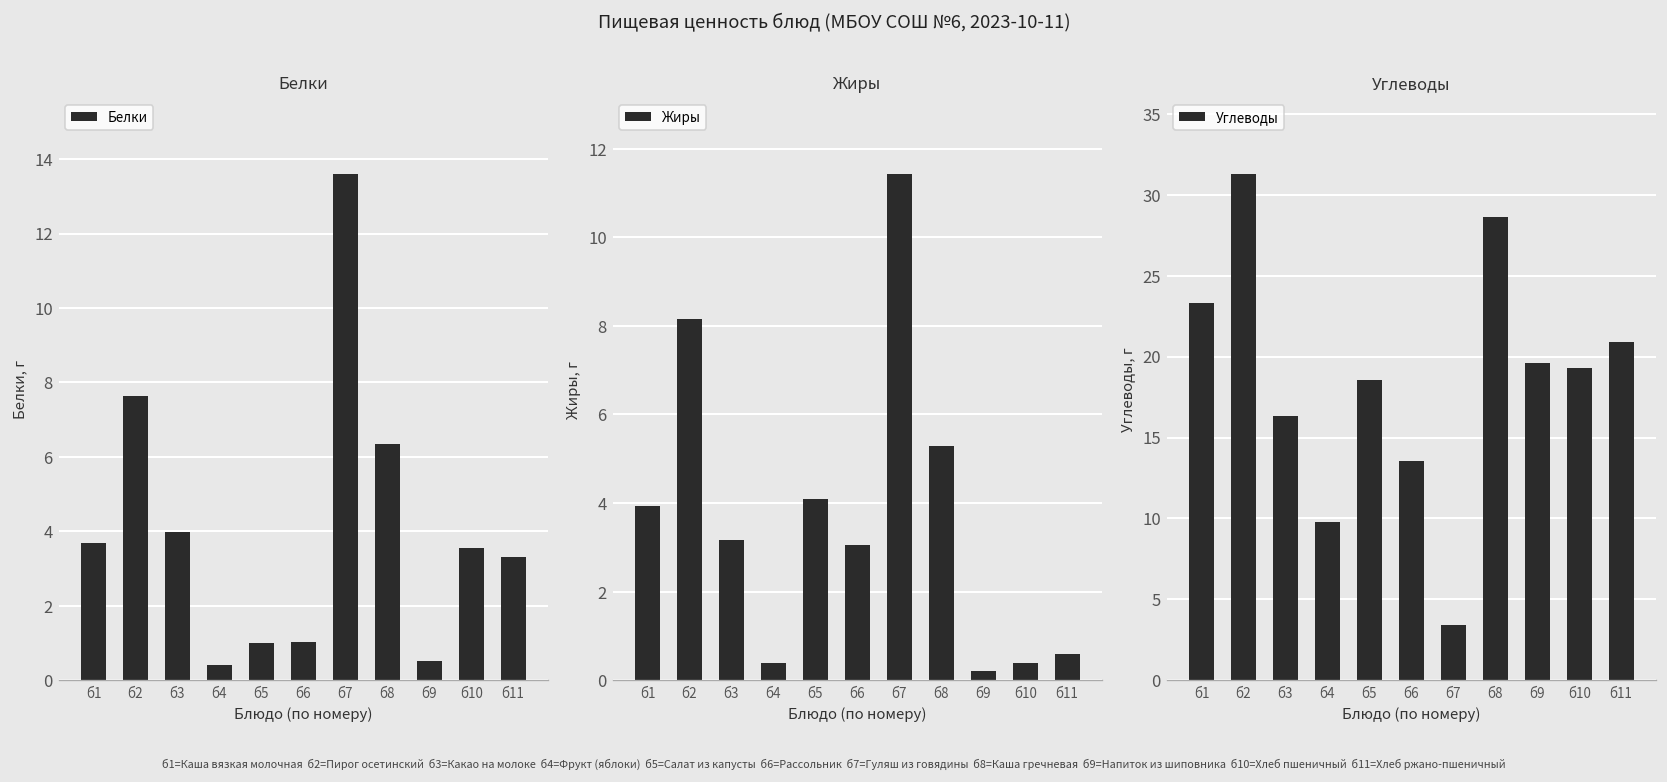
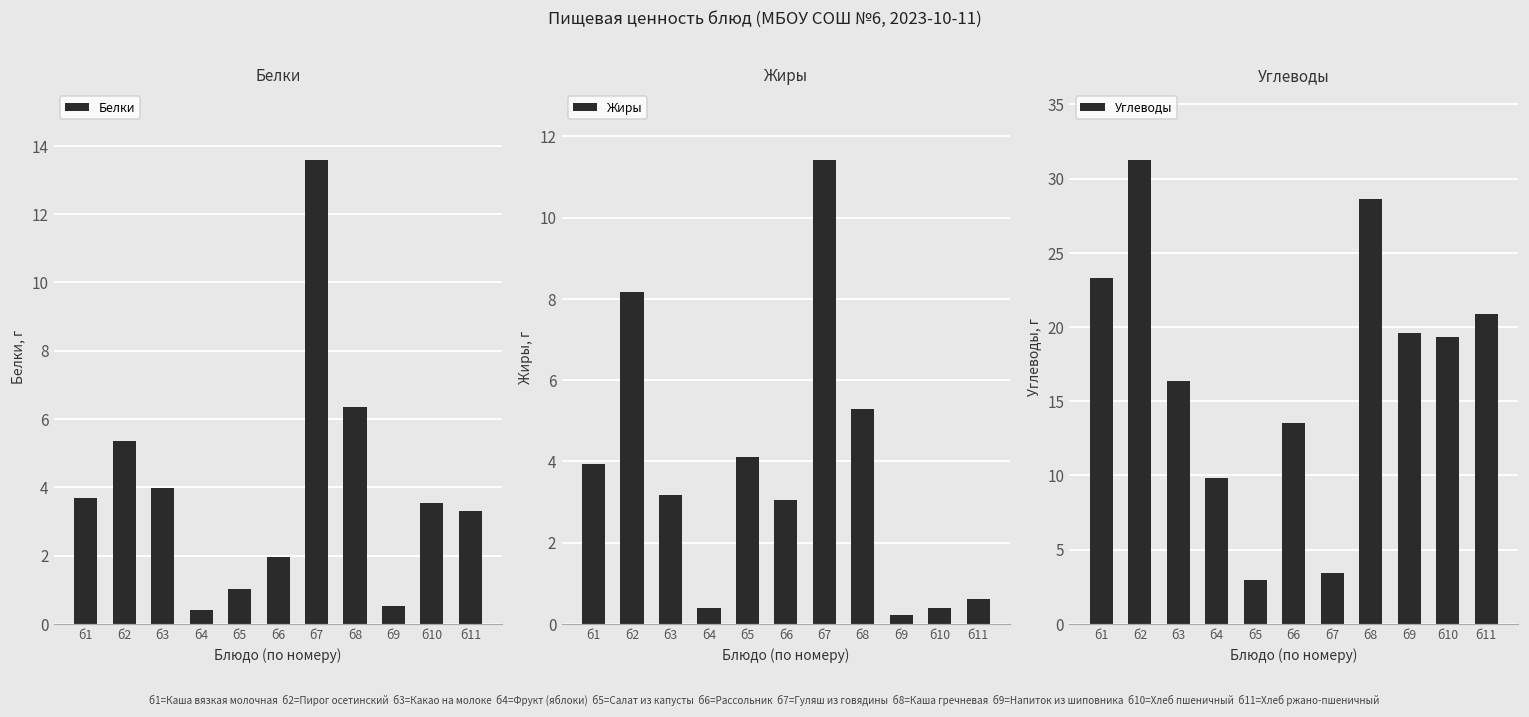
Белки, б2: 7.6 -> 5.4
Белки, б6: 1.0 -> 2.0
Углеводы, б5: 18.5 -> 3.0
